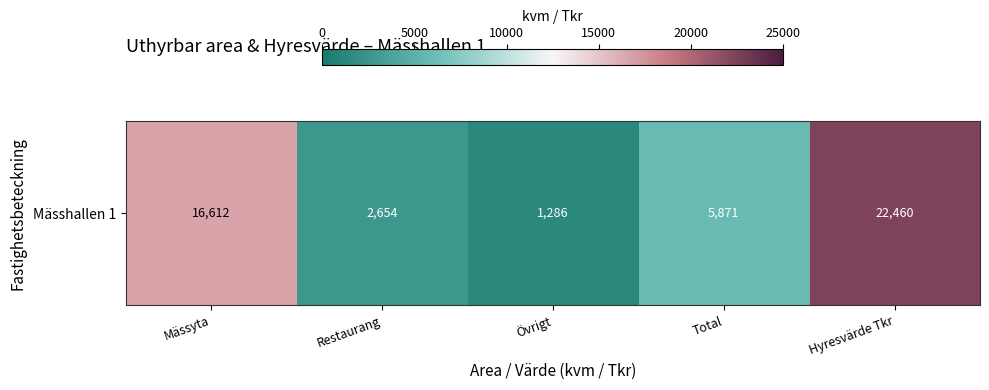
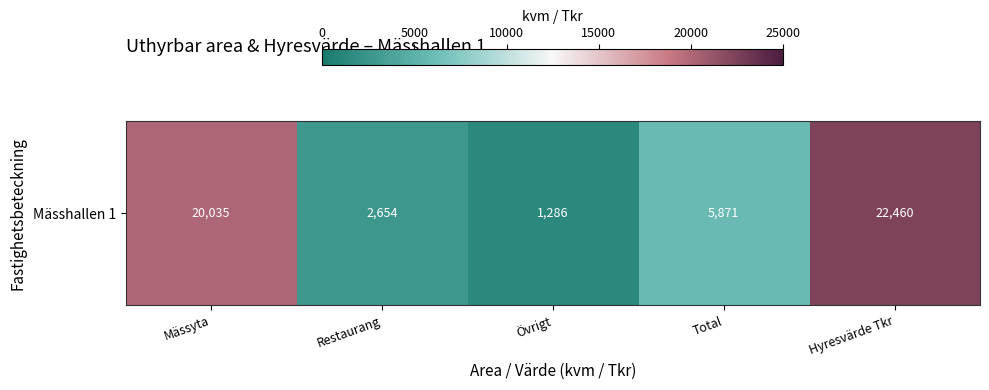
Mässhallen 1, Mässyta: 16,612 -> 20,035
